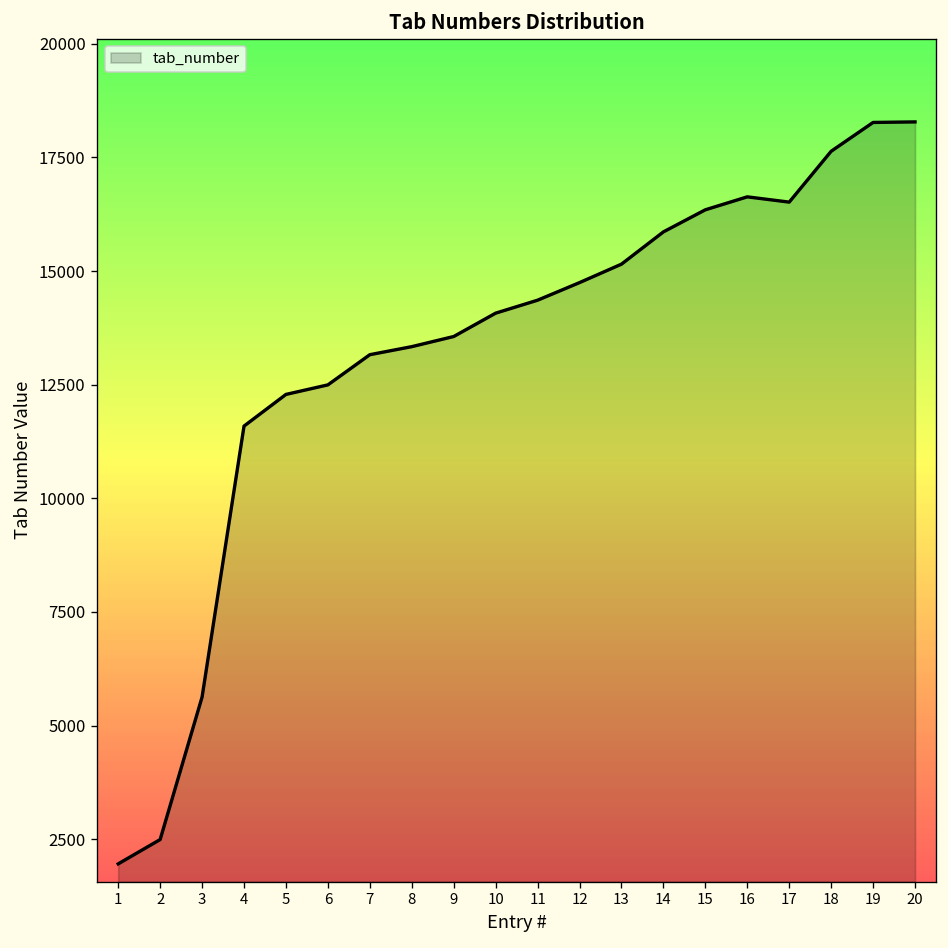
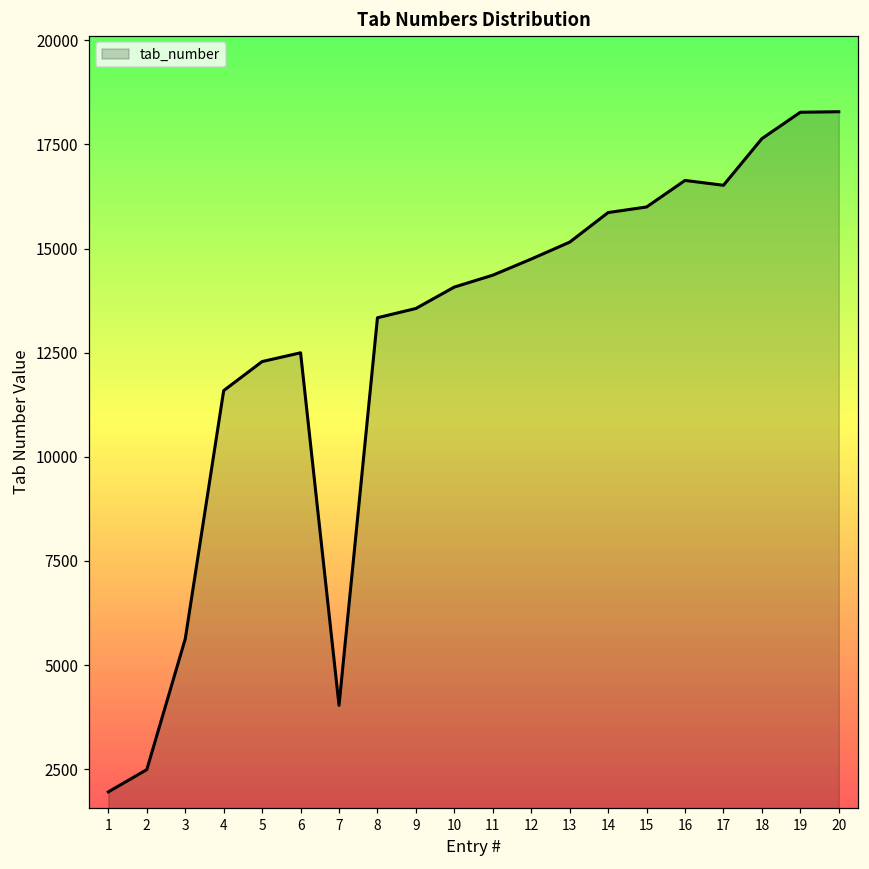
7: 13200 -> 4000
15: 16300 -> 16000
